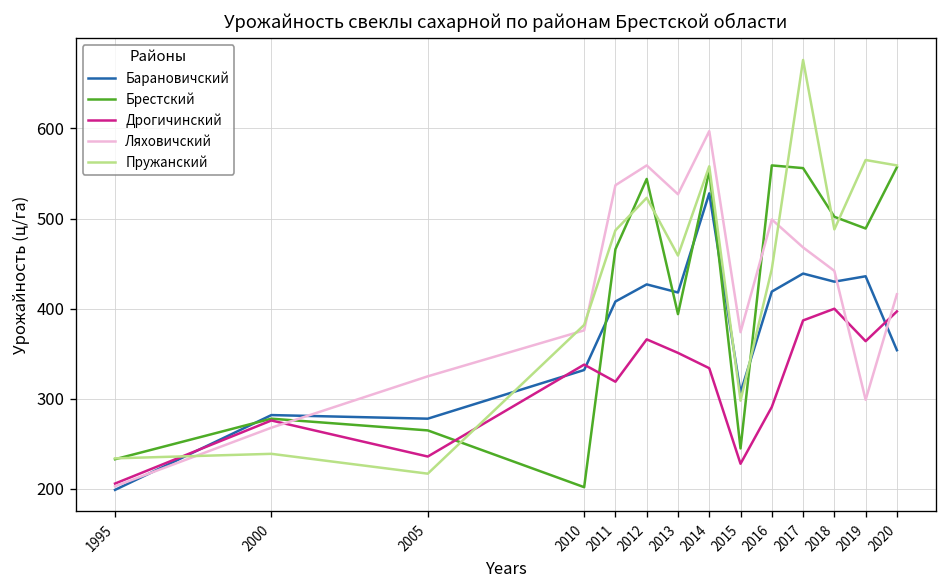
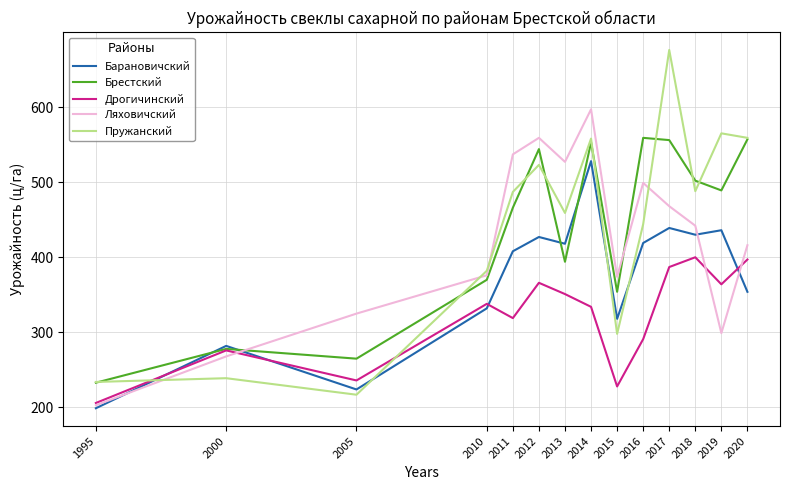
Барановичский, 2005: 280 -> 220
Брестский, 2010: 200 -> 370
Барановичский, 2015: 310 -> 320
Брестский, 2015: 250 -> 350
